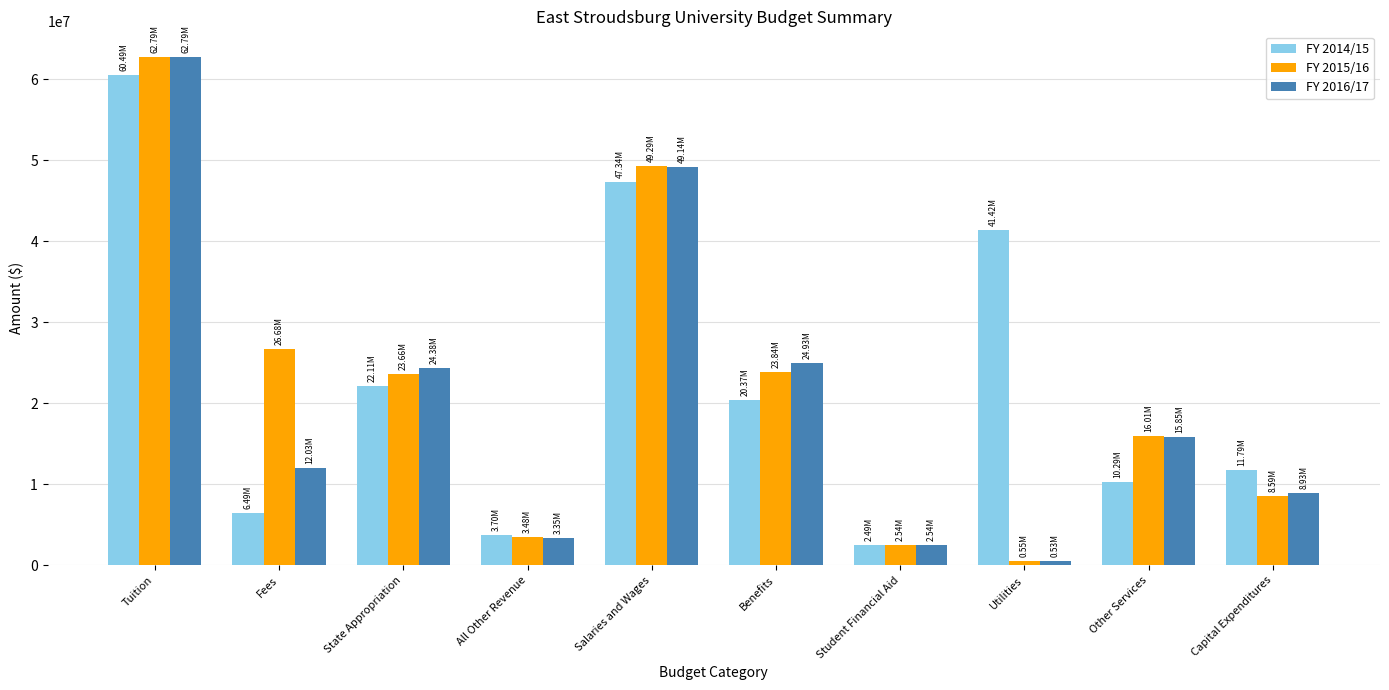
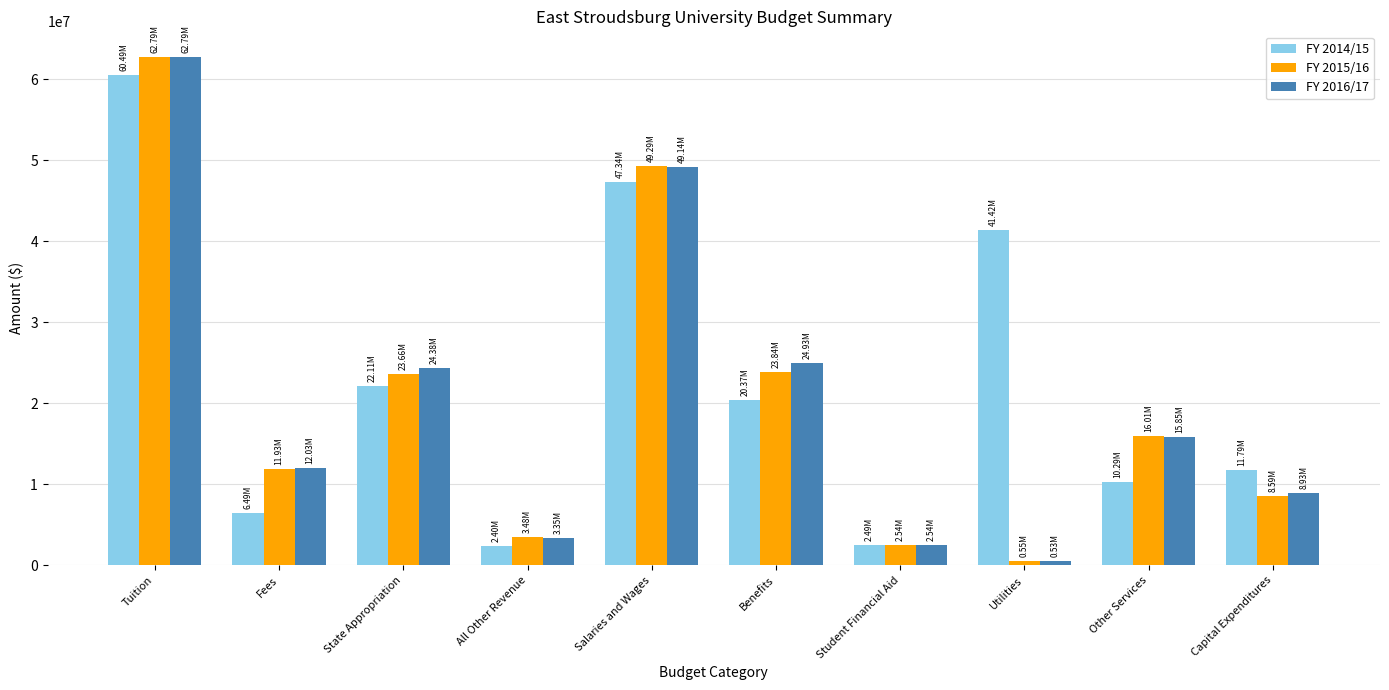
FY 2015/16, Fees: 26.68M -> 11.93M
FY 2014/15, All Other Revenue: 3.70M -> 2.40M
